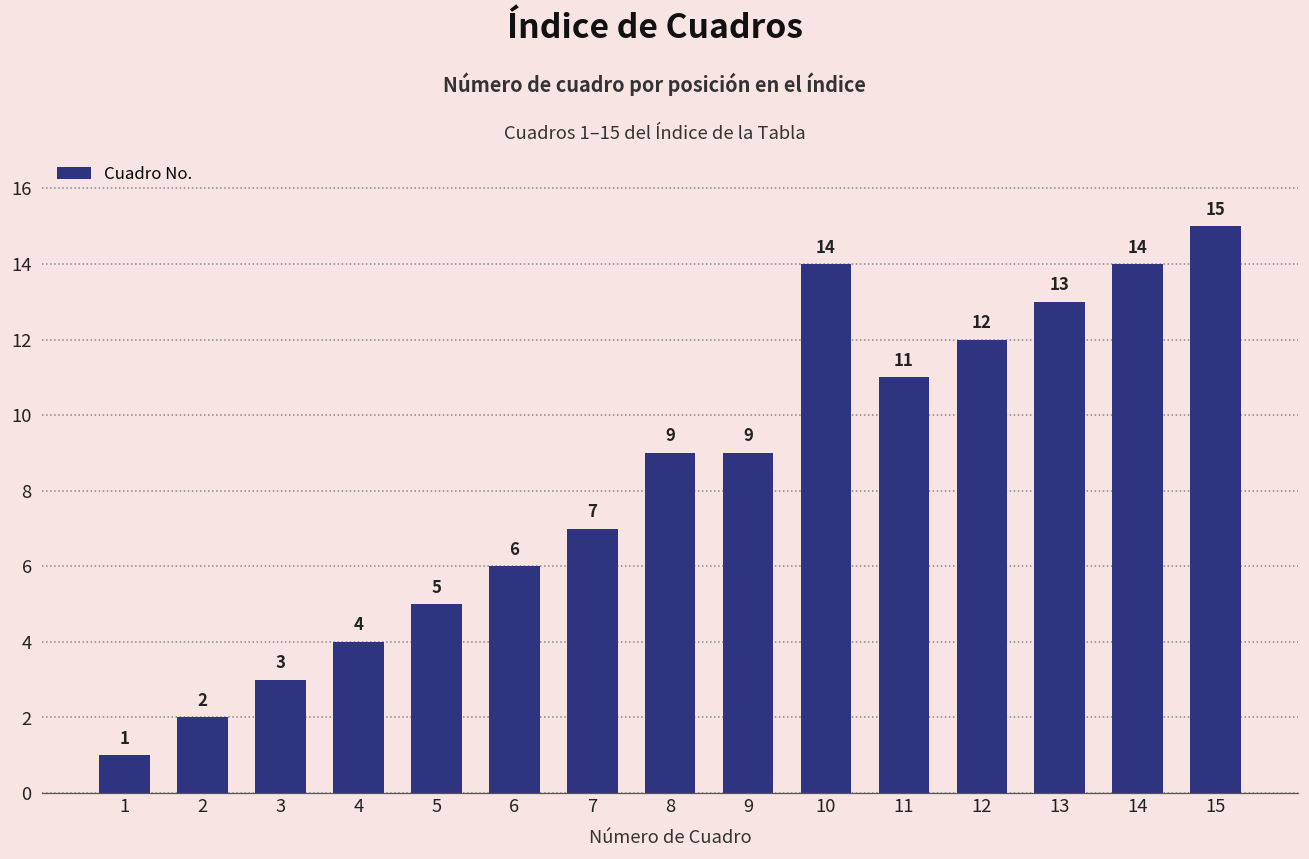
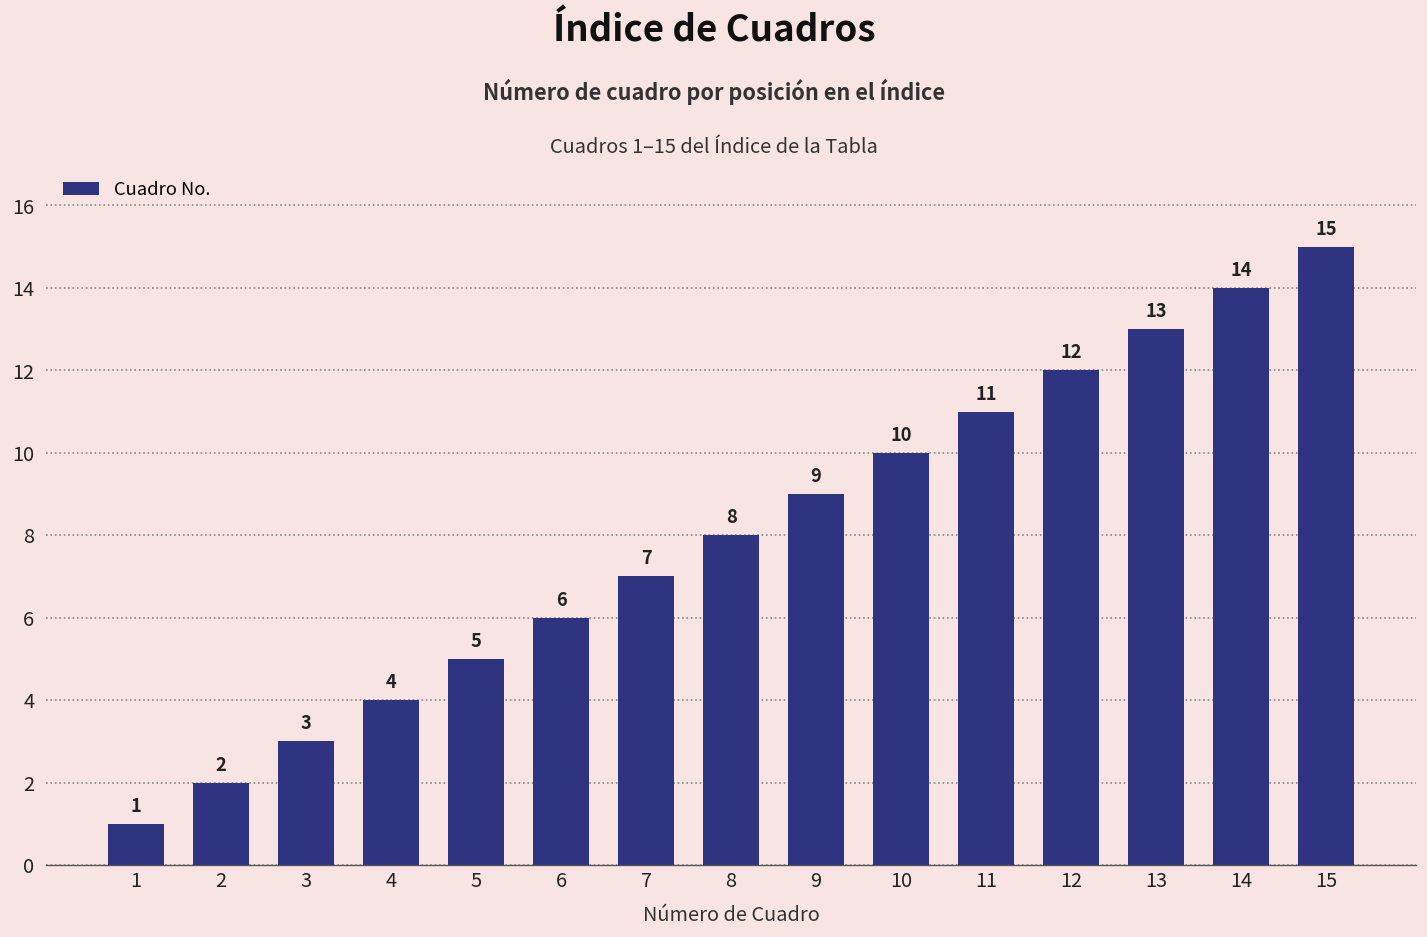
8: 9 -> 8
10: 14 -> 10
